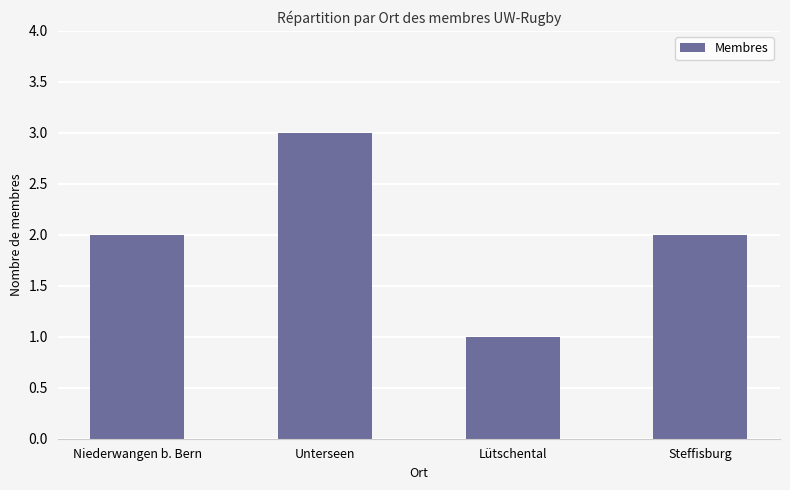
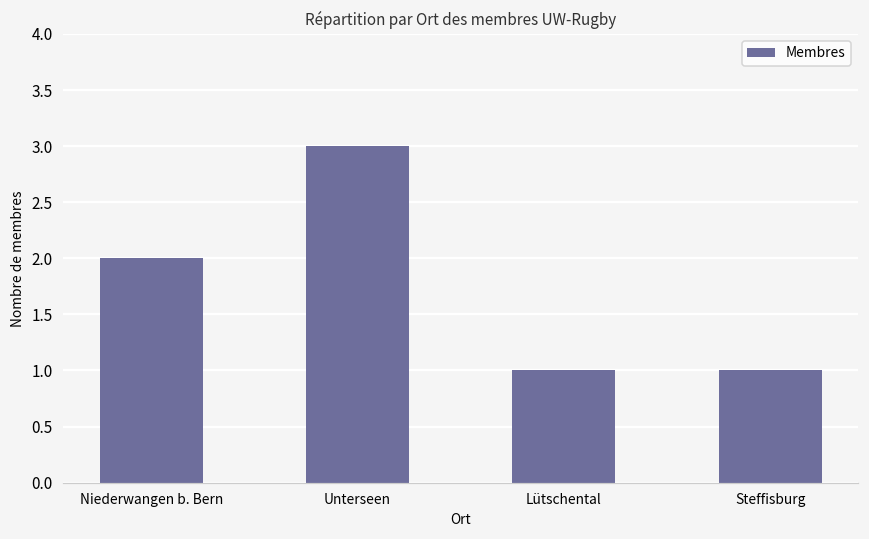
Steffisburg: 2 -> 1
